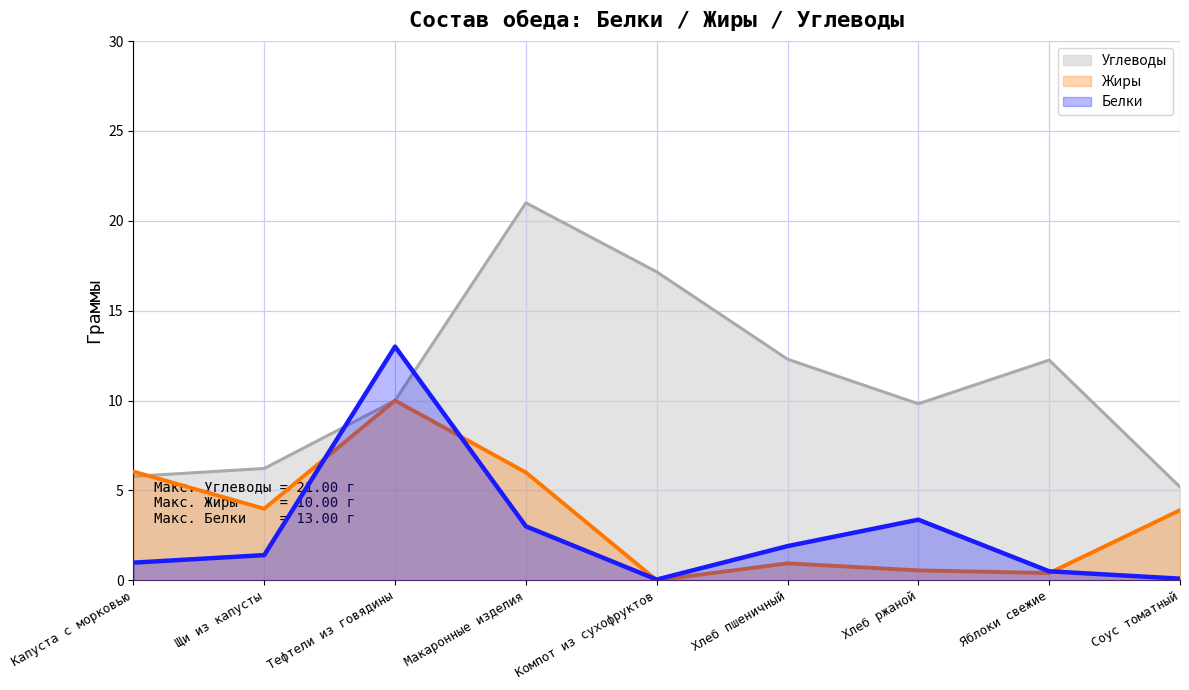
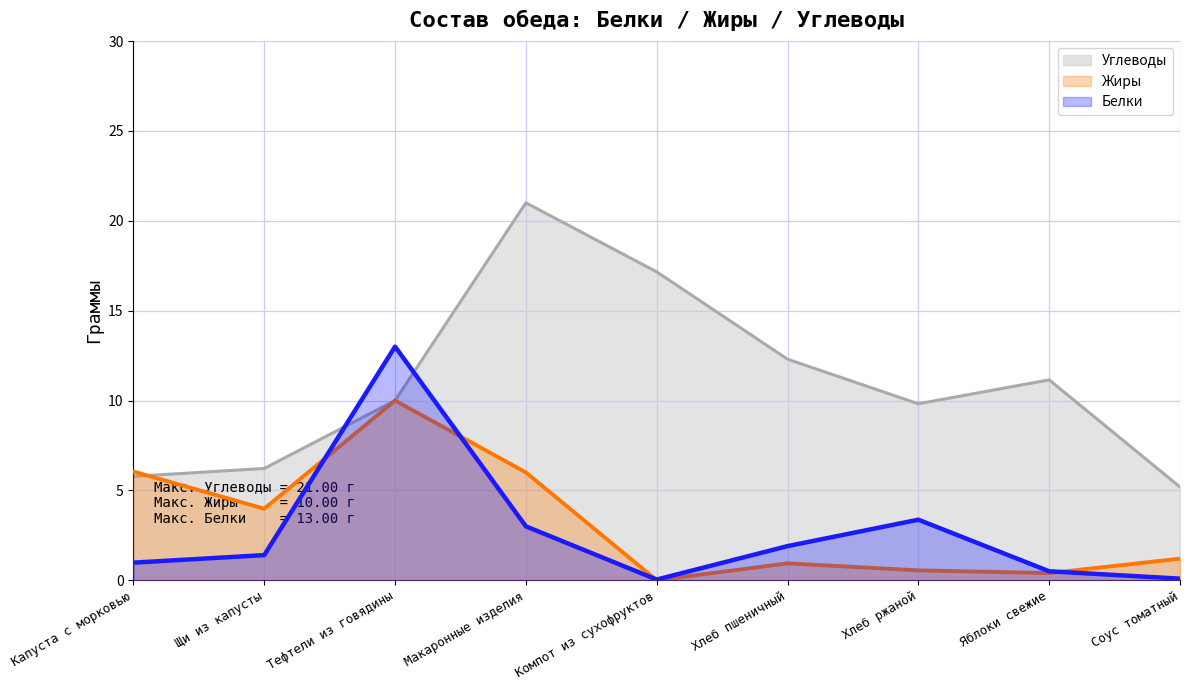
Углеводы, Яблоки свежие: 12.3 -> 11.2
Жиры, Соус томатный: 3.9 -> 1.2
